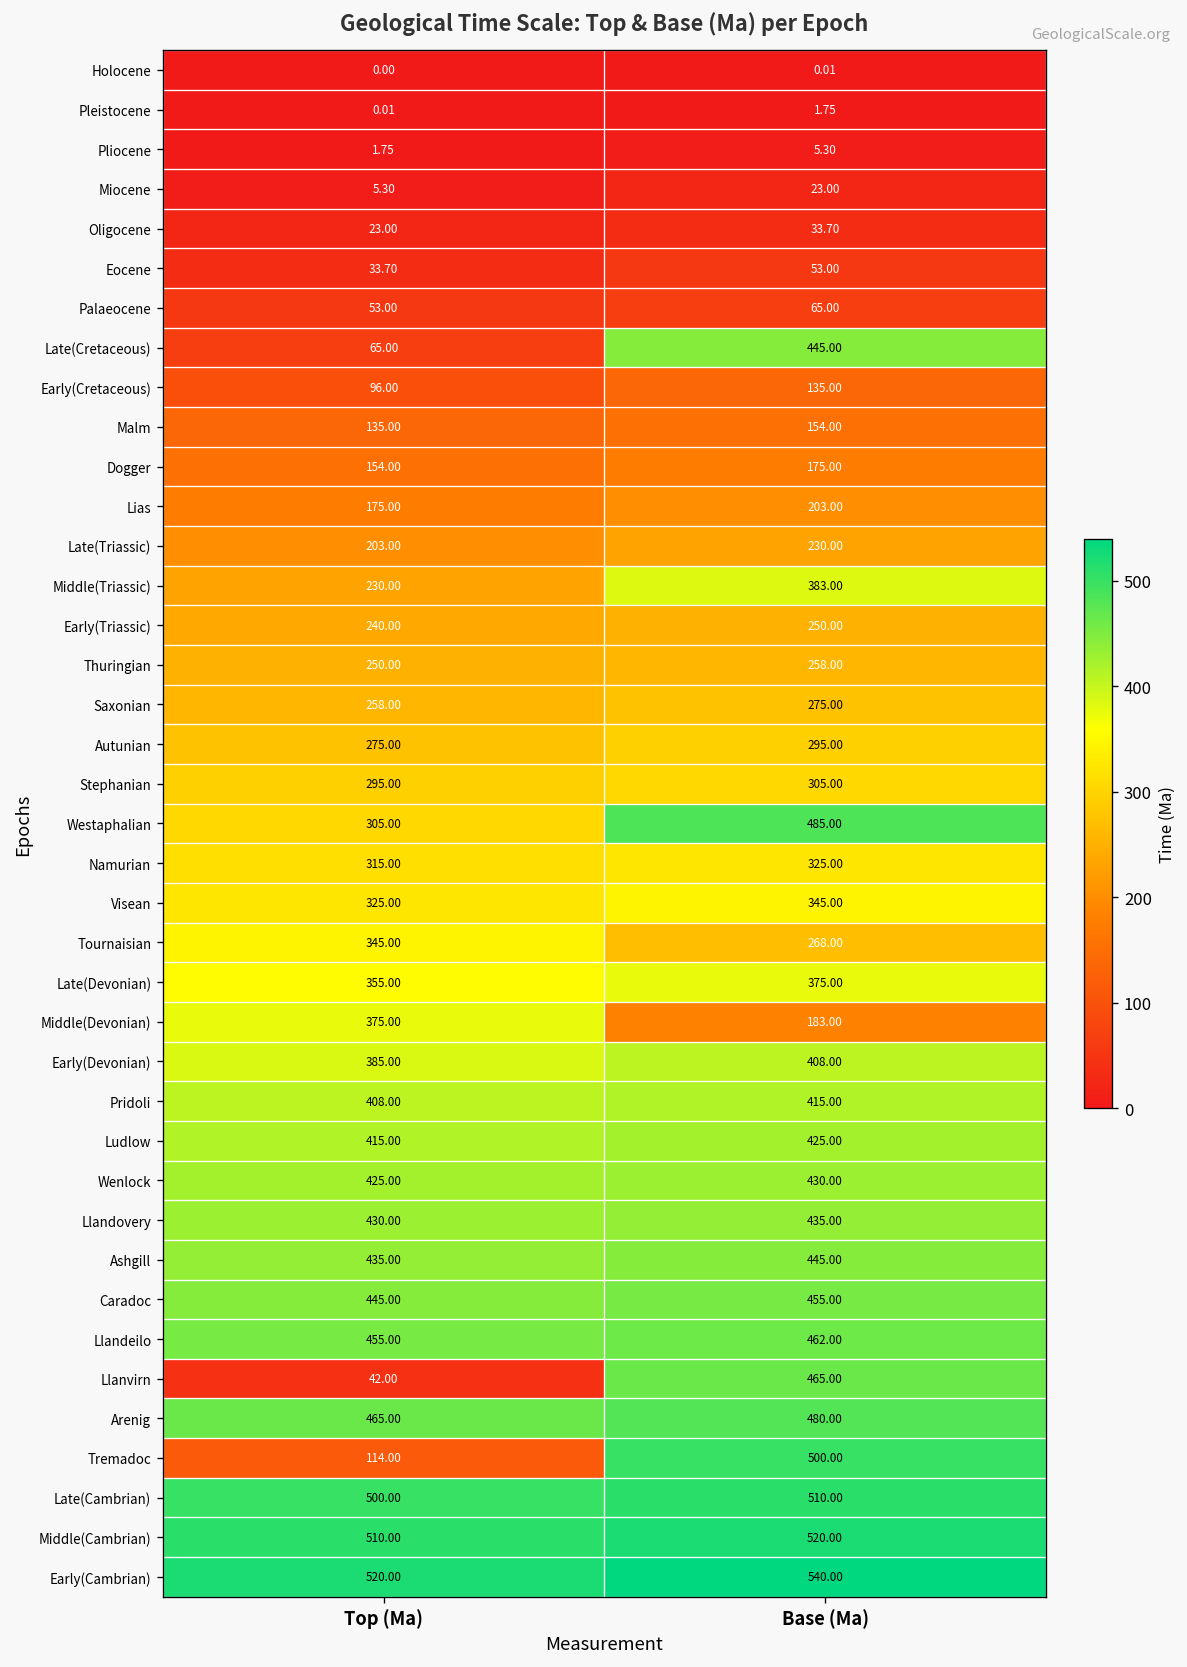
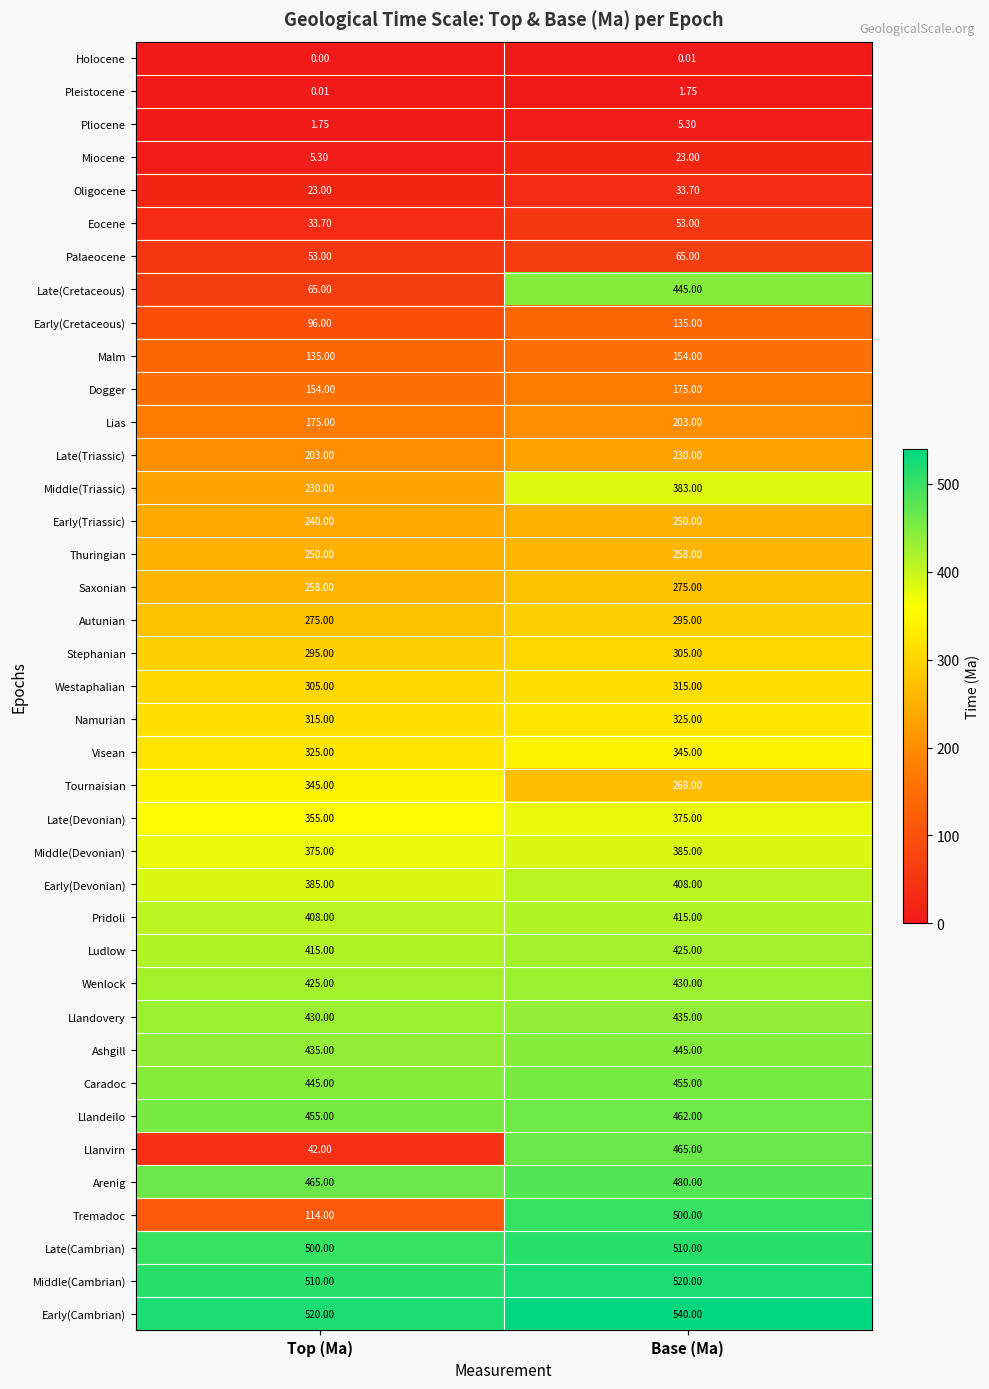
Westaphalian, Base (Ma): 485.00 -> 315.00
Middle(Devonian), Base (Ma): 183.00 -> 385.00
